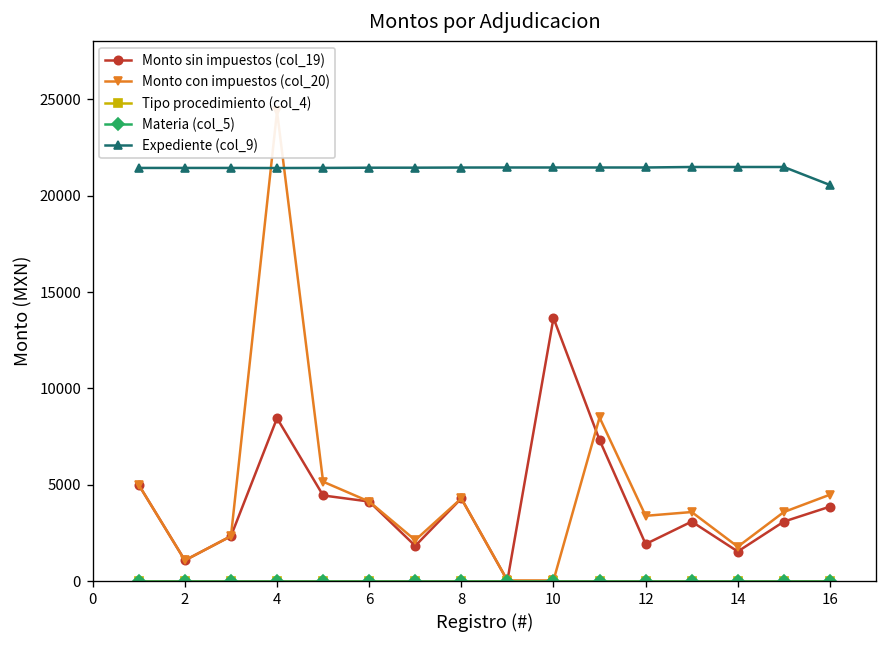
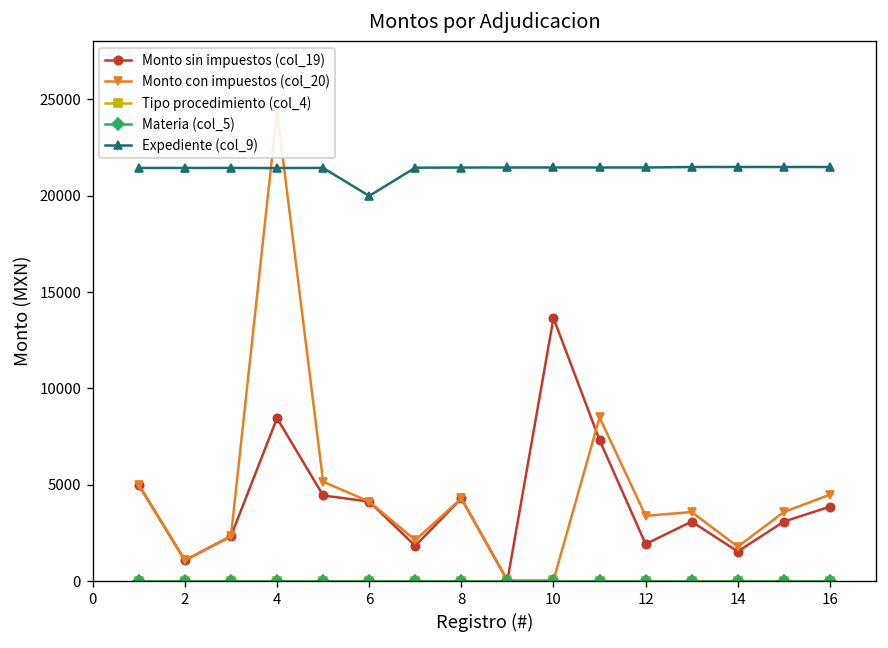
Expediente (col_9), 6: 21400 -> 20000
Expediente (col_9), 16: 20500 -> 21500
